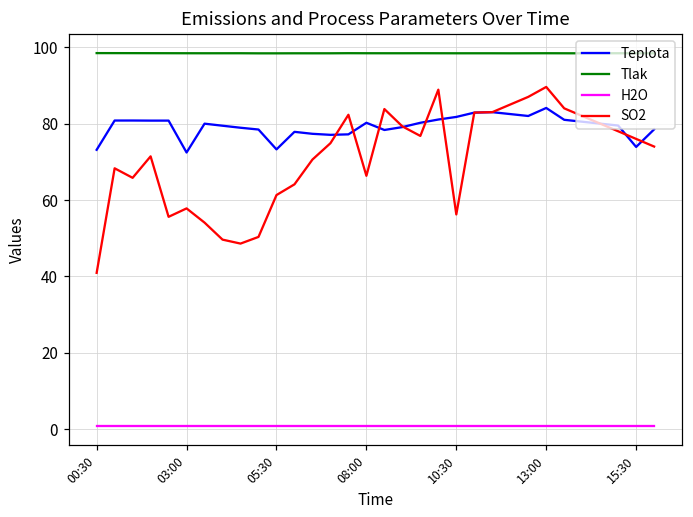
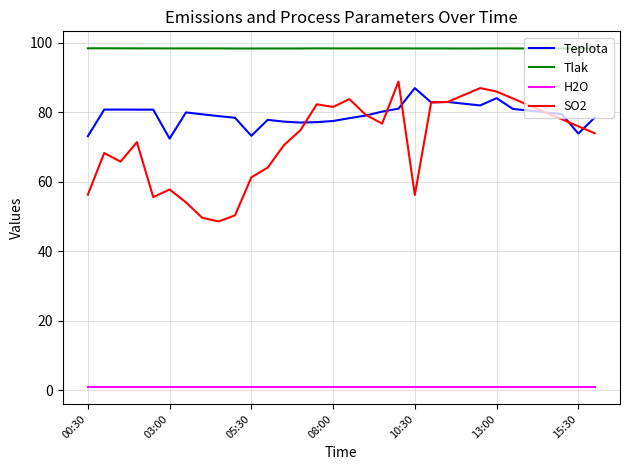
SO2, 00:30: 41 -> 56
Teplota, 08:00: 80 -> 78
SO2, 08:00: 66 -> 82
Teplota, 10:30: 82 -> 87
SO2, 13:00: 90 -> 86
